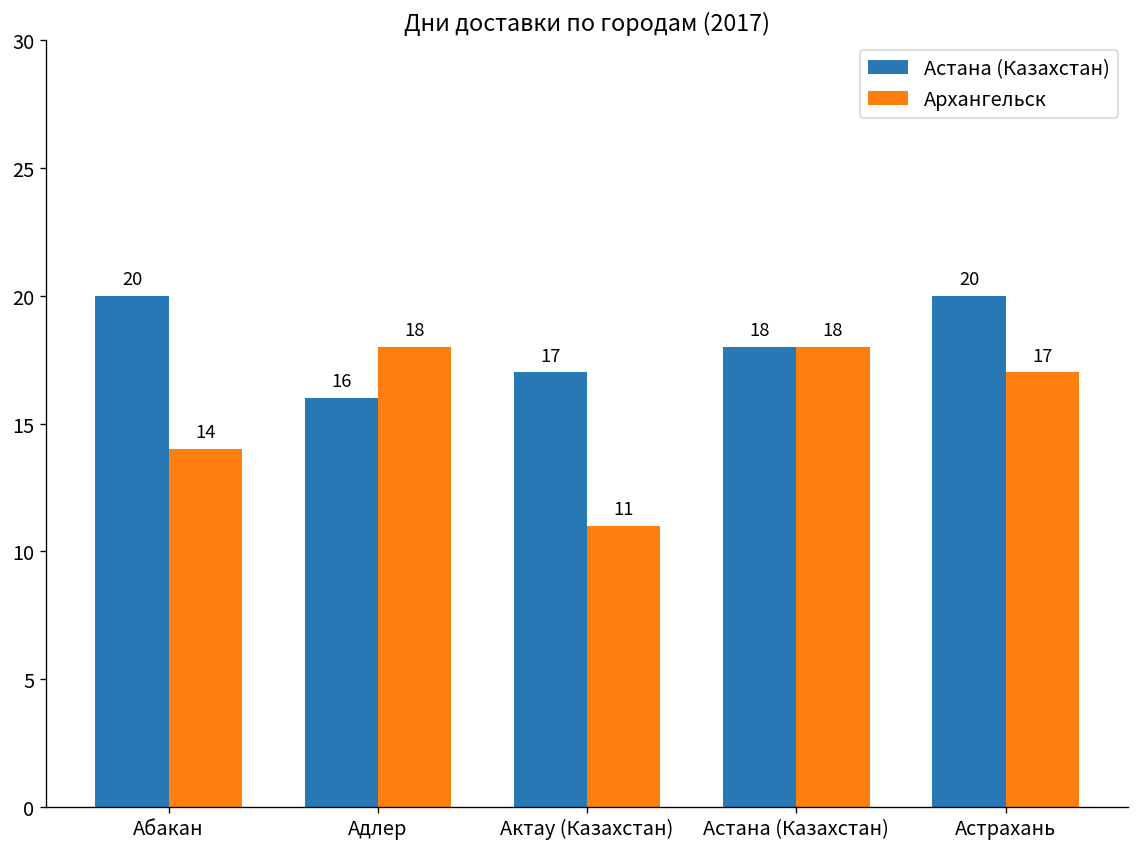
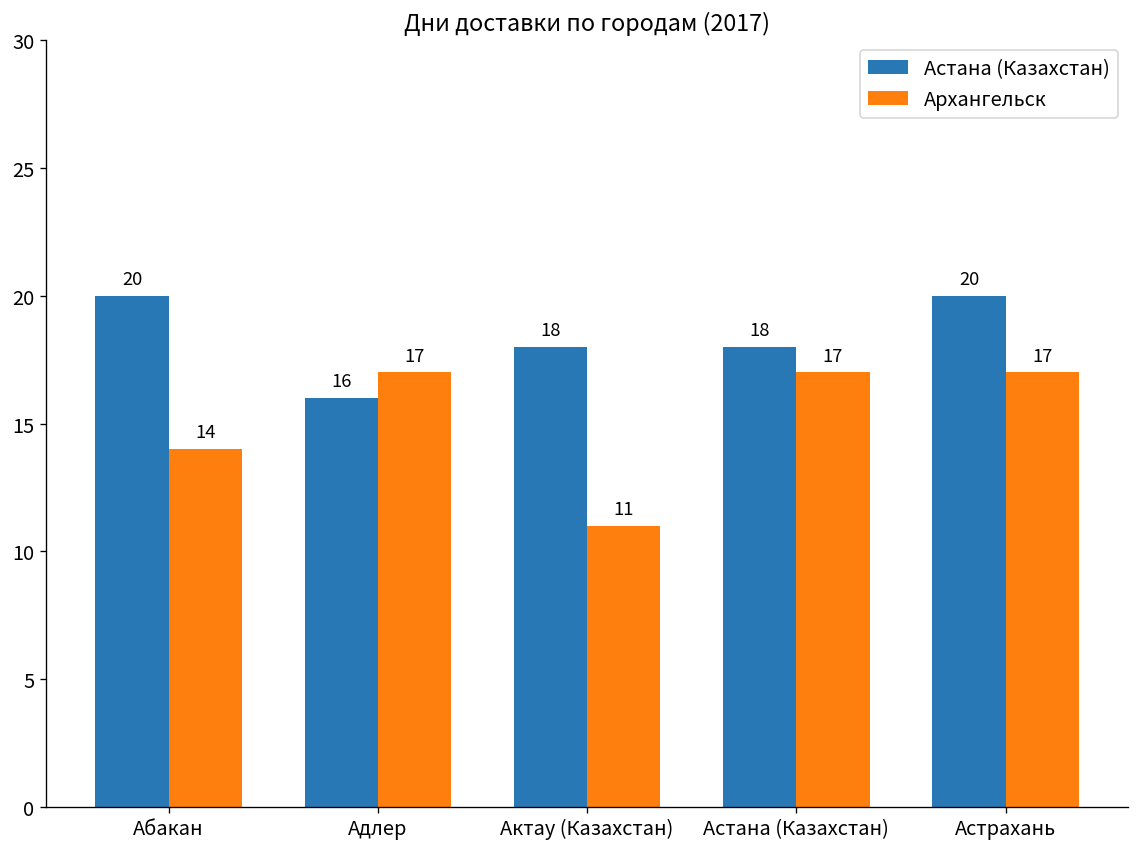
Архангельск, Адлер: 18 -> 17
Астана (Казахстан), Актау (Казахстан): 17 -> 18
Архангельск, Астана (Казахстан): 18 -> 17
